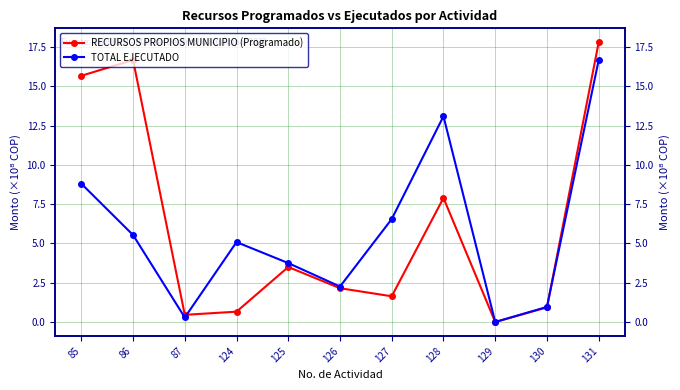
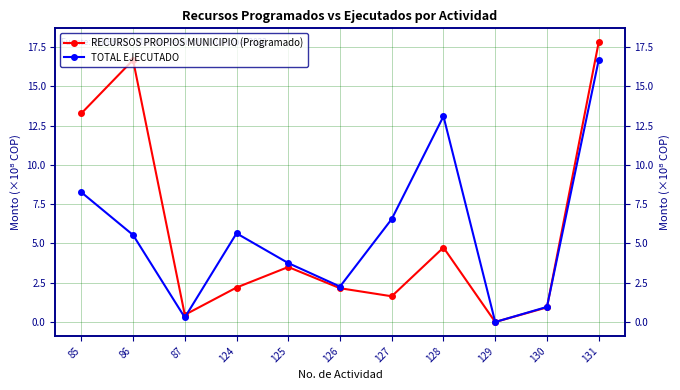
RECURSOS PROPIOS MUNICIPIO (Programado), 85: 15.7 -> 13.3
TOTAL EJECUTADO, 85: 8.8 -> 8.3
RECURSOS PROPIOS MUNICIPIO (Programado), 124: 0.7 -> 2.2
TOTAL EJECUTADO, 124: 5.1 -> 5.6
RECURSOS PROPIOS MUNICIPIO (Programado), 128: 7.9 -> 4.7
